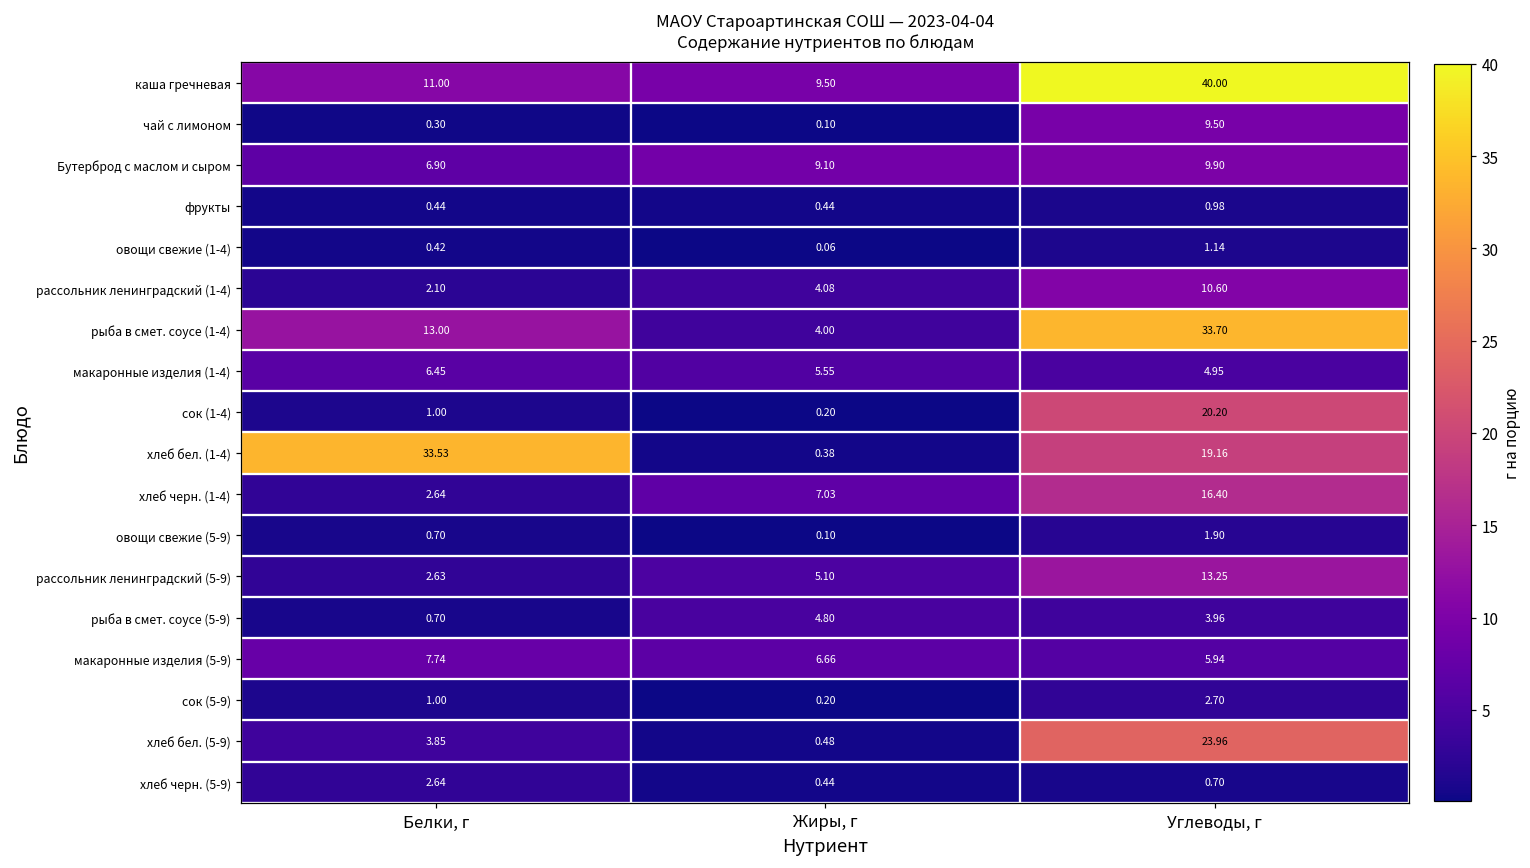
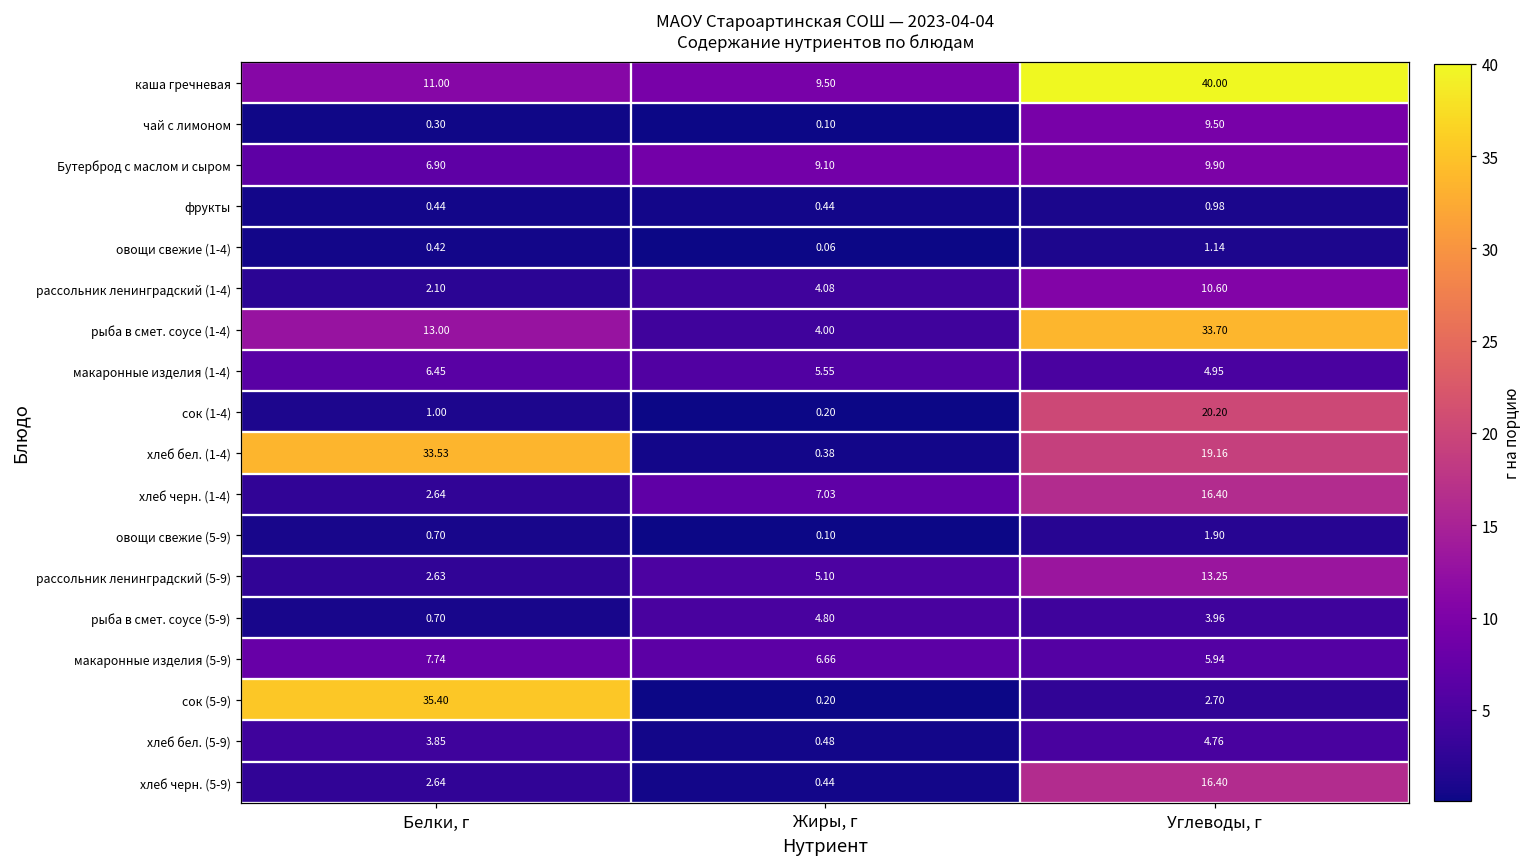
сок (5-9), Белки, г: 1.00 -> 35.40
хлеб бел. (5-9), Углеводы, г: 23.96 -> 4.76
хлеб черн. (5-9), Углеводы, г: 0.70 -> 16.40
